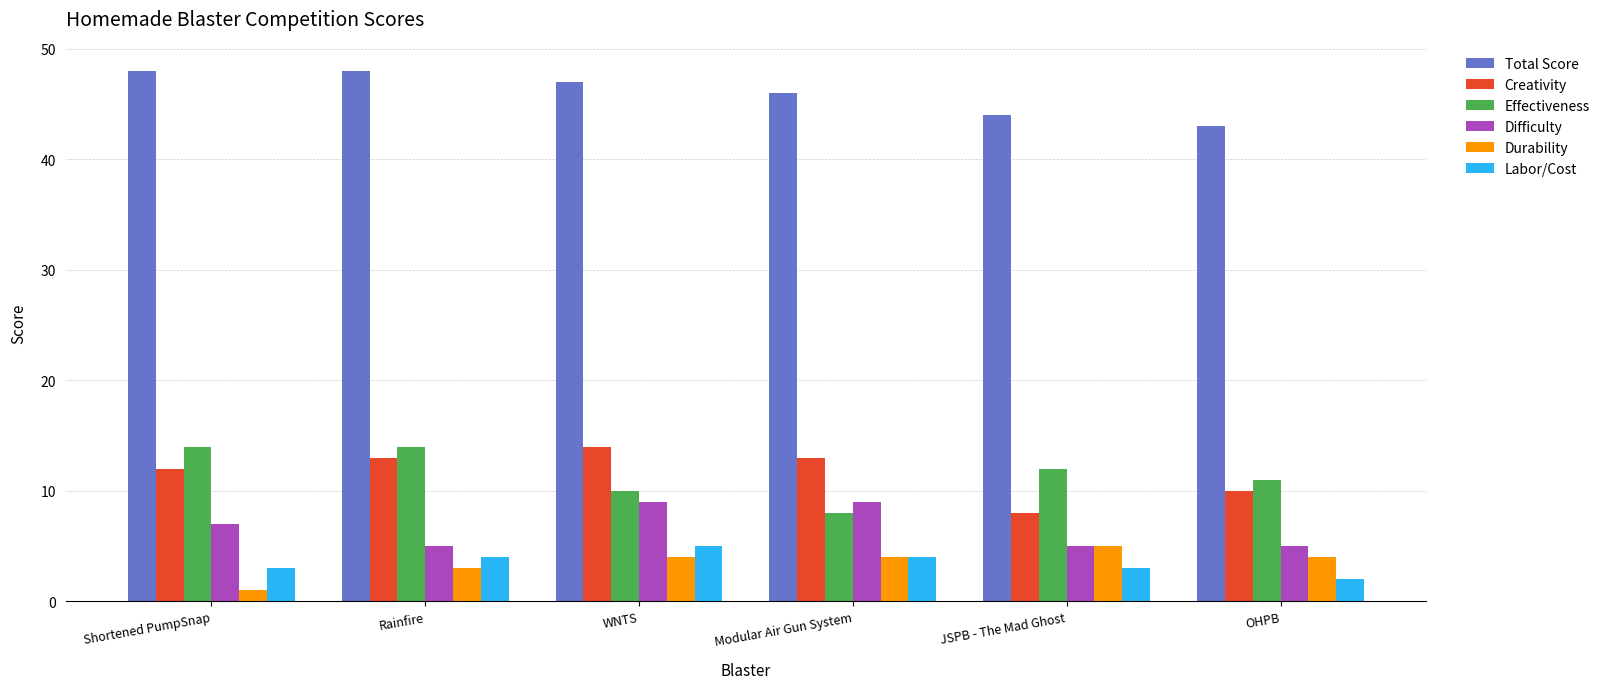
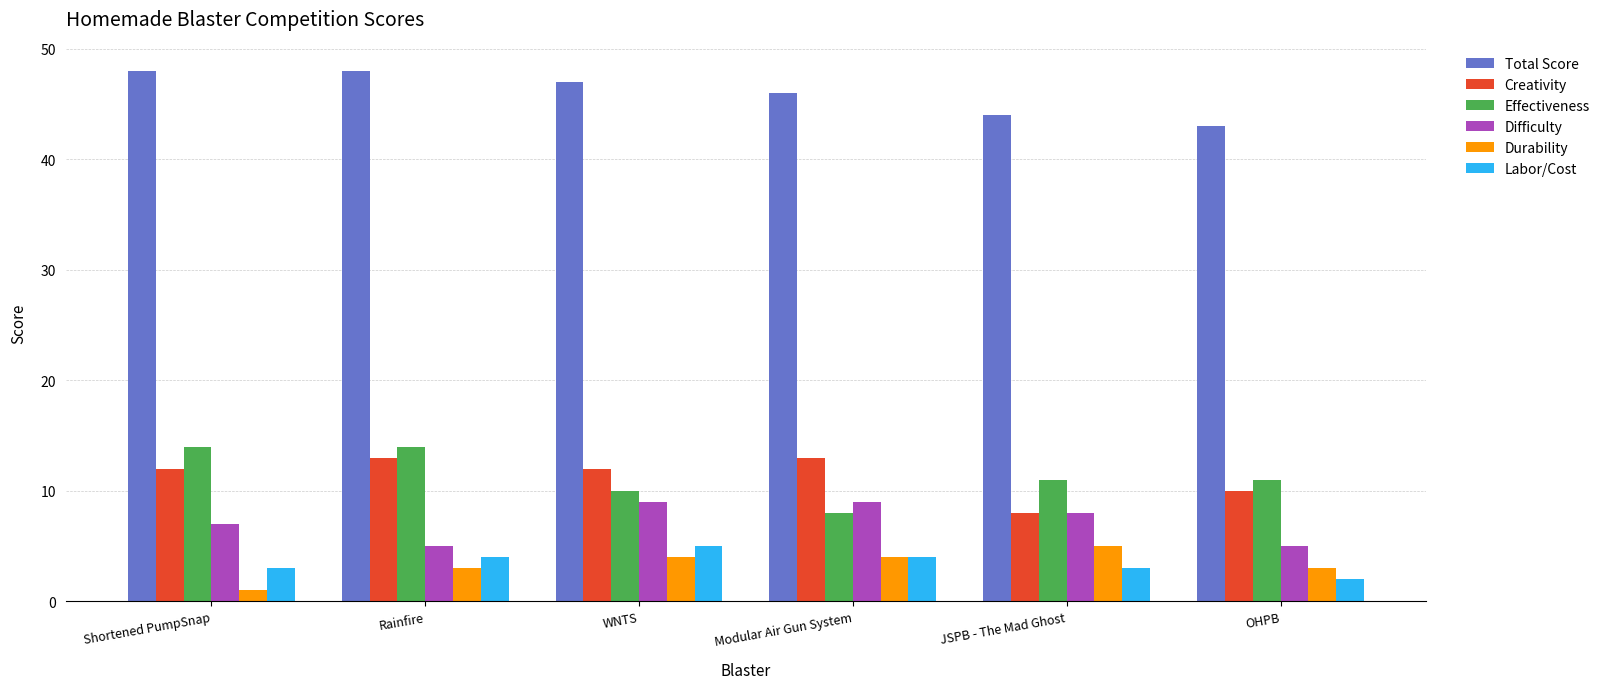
Creativity, WNTS: 14 -> 12
Effectiveness, JSPB - The Mad Ghost: 12 -> 11
Difficulty, JSPB - The Mad Ghost: 5 -> 8
Durability, OHPB: 4 -> 3
